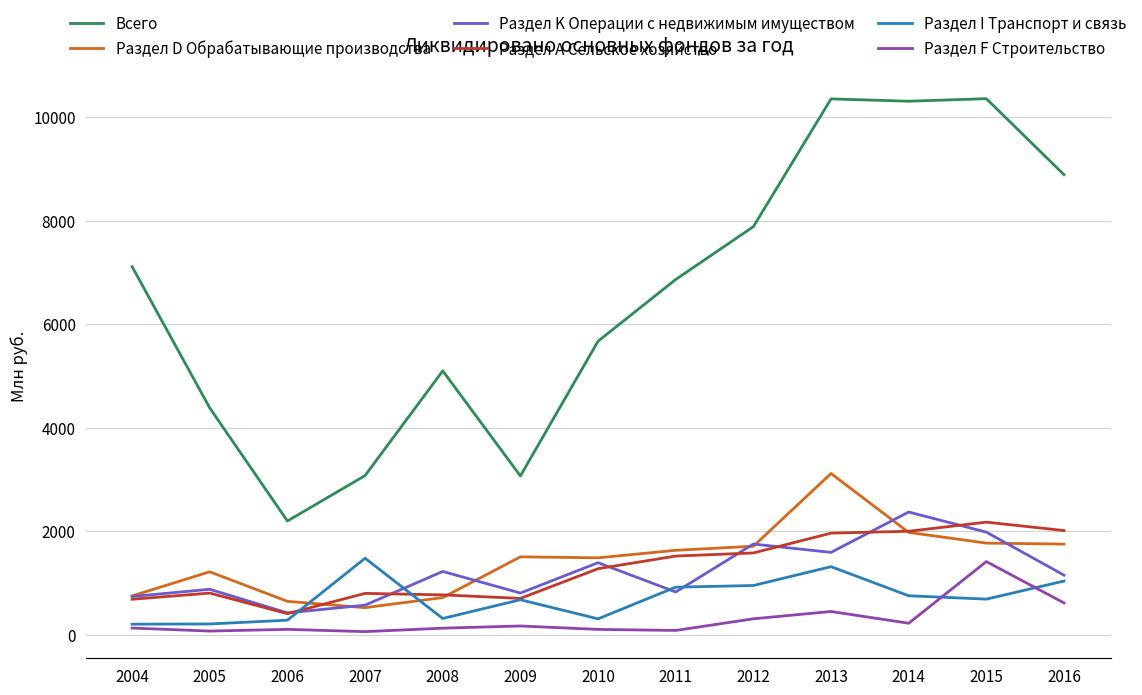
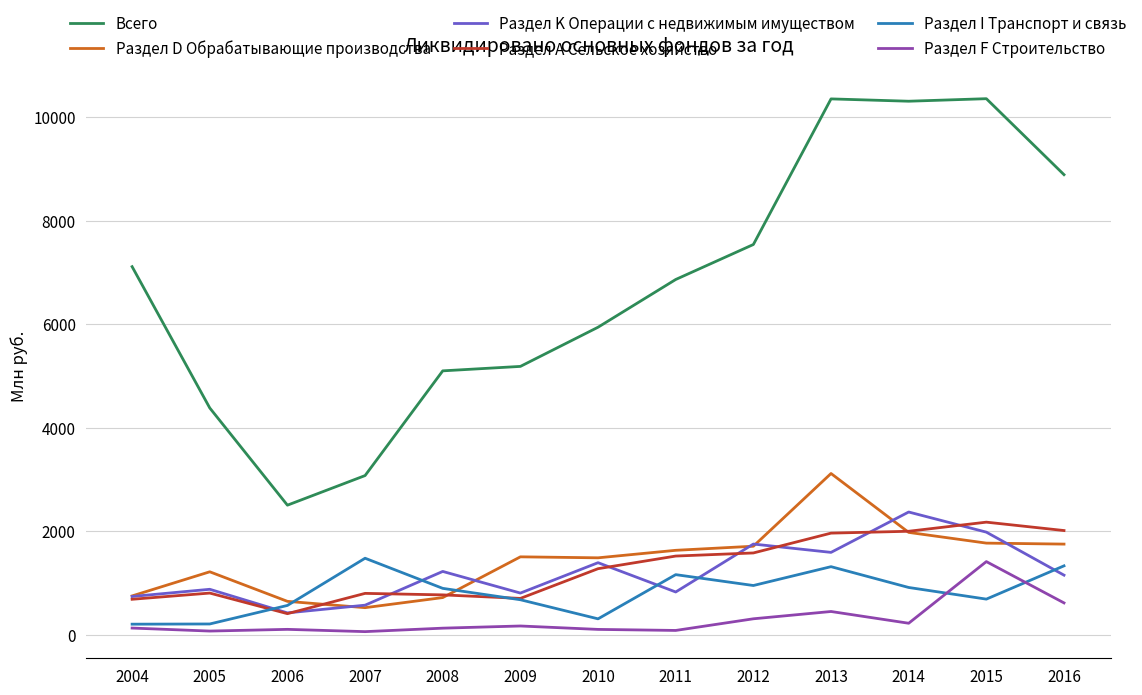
Всего, 2006: 2200 -> 2500
Раздел I Транспорт и связь, 2006: 300 -> 600
Раздел I Транспорт и связь, 2008: 300 -> 900
Всего, 2009: 3100 -> 5200
Всего, 2010: 5700 -> 5900
Раздел I Транспорт и связь, 2011: 900 -> 1200
Всего, 2012: 7900 -> 7500
Раздел I Транспорт и связь, 2014: 800 -> 900
Раздел I Транспорт и связь, 2016: 1000 -> 1300
